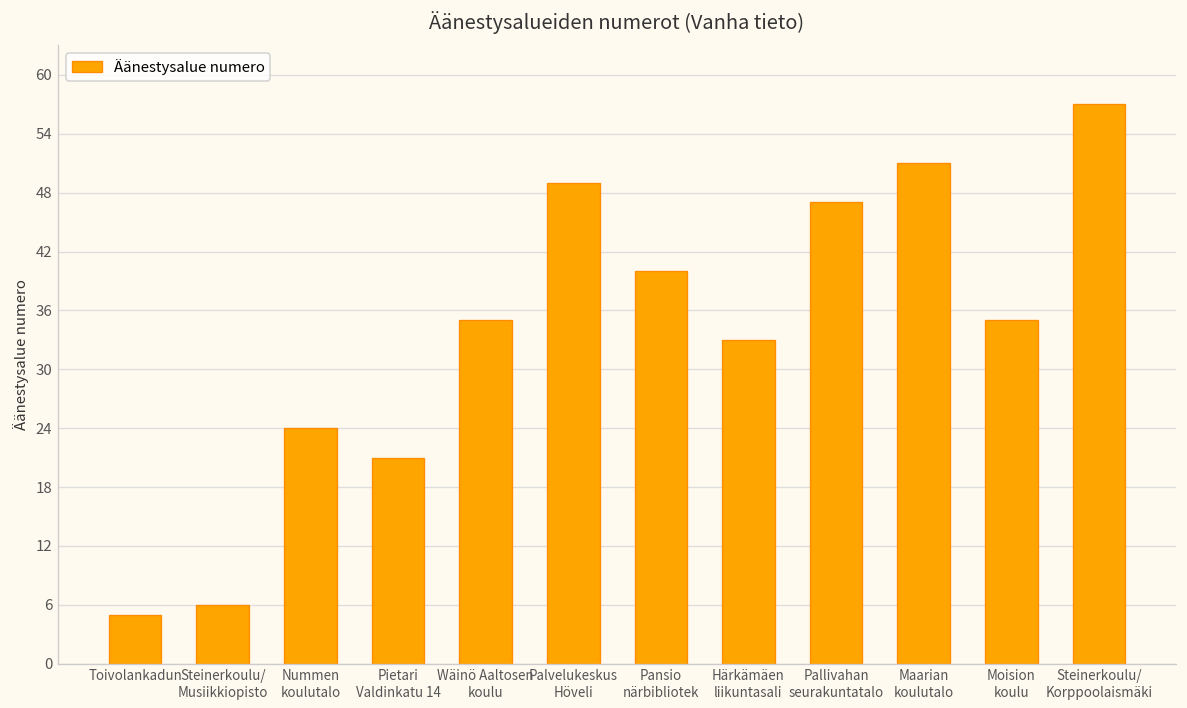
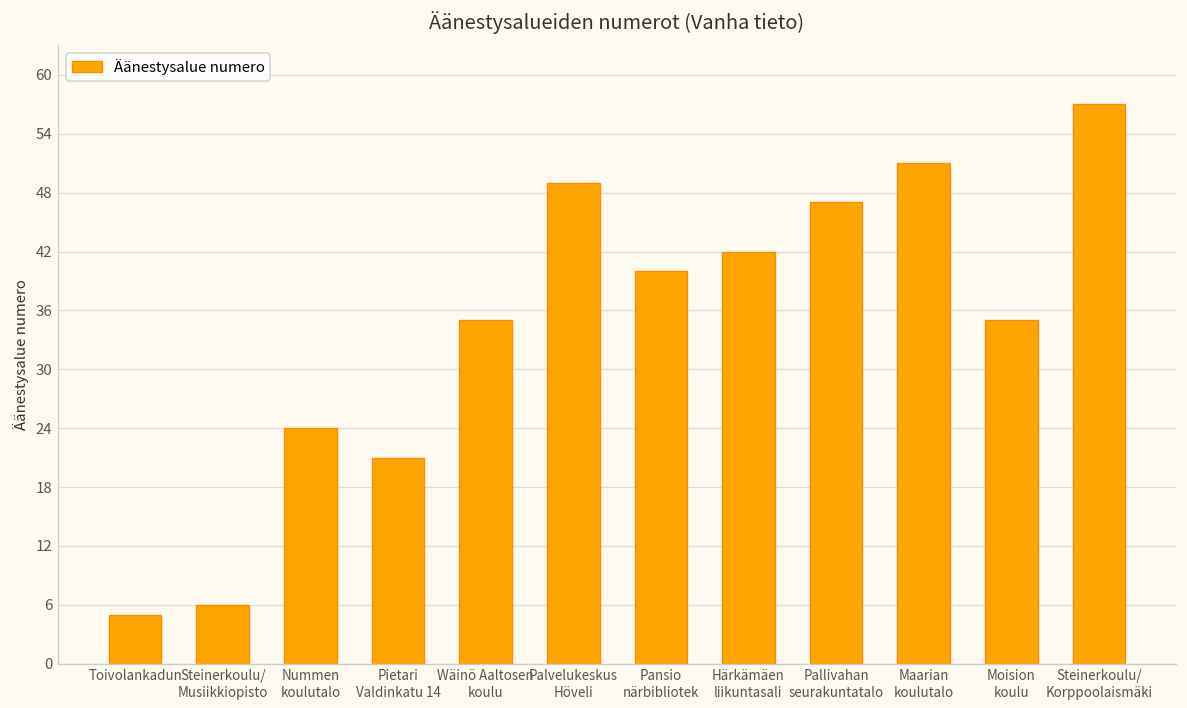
Härkämäen liikuntasali: 33 -> 42
